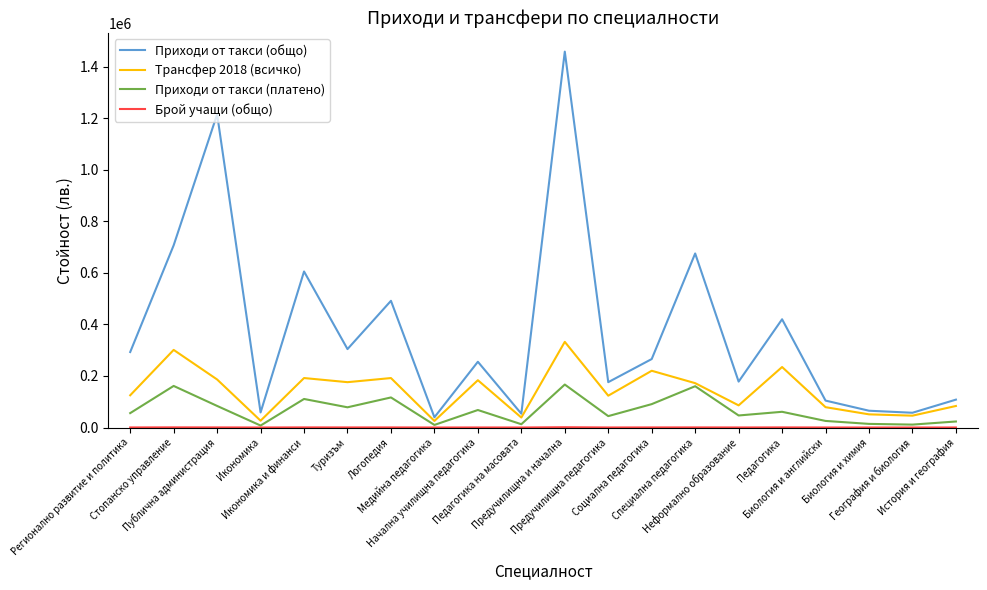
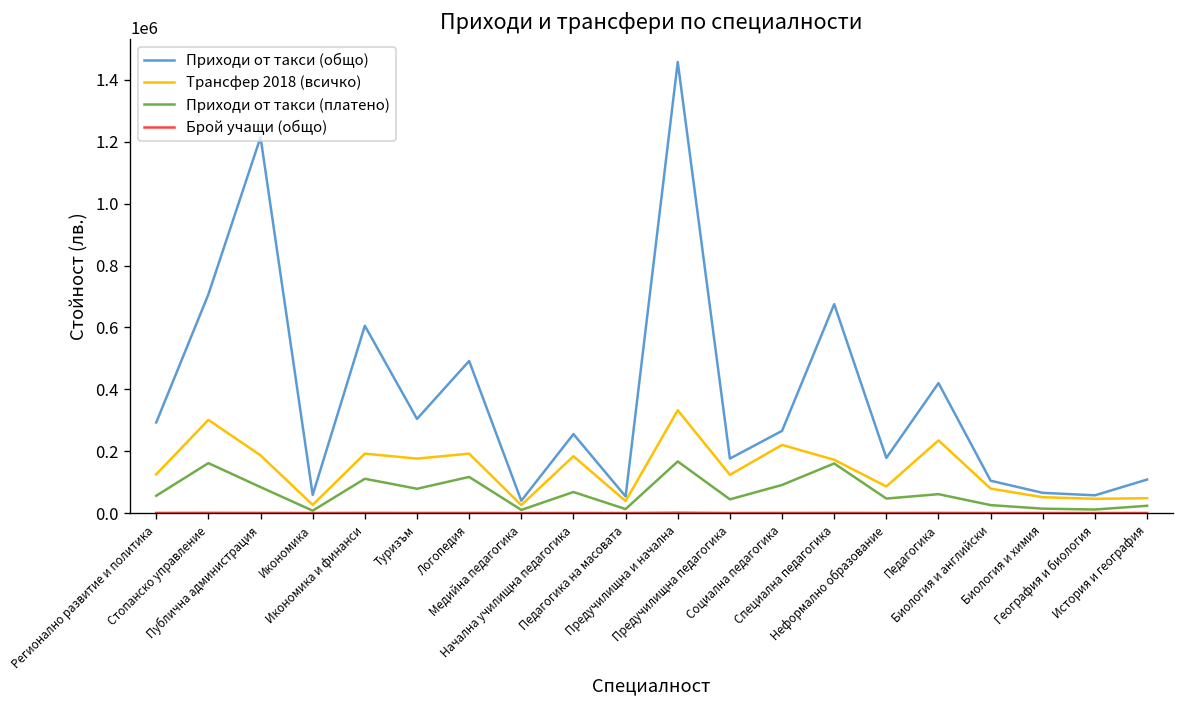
Трансфер 2018 (всичко), История и география: 80000 -> 50000
